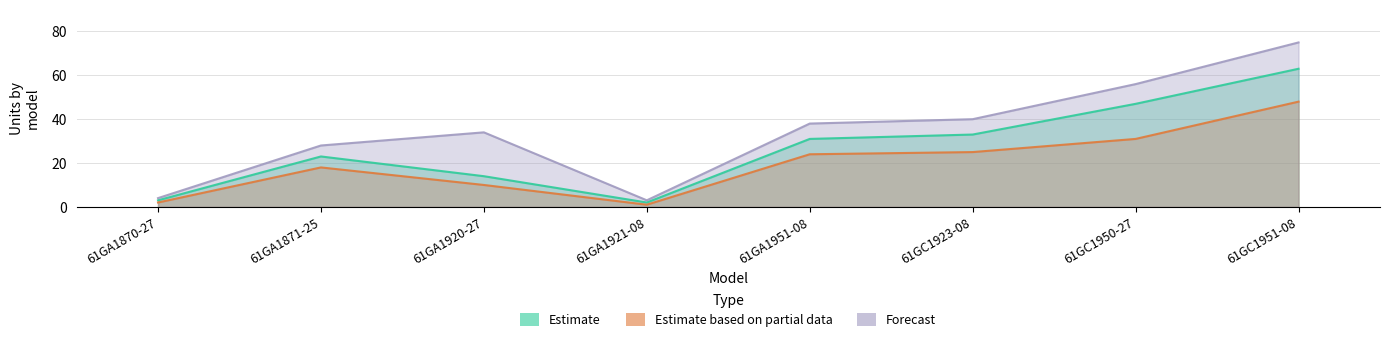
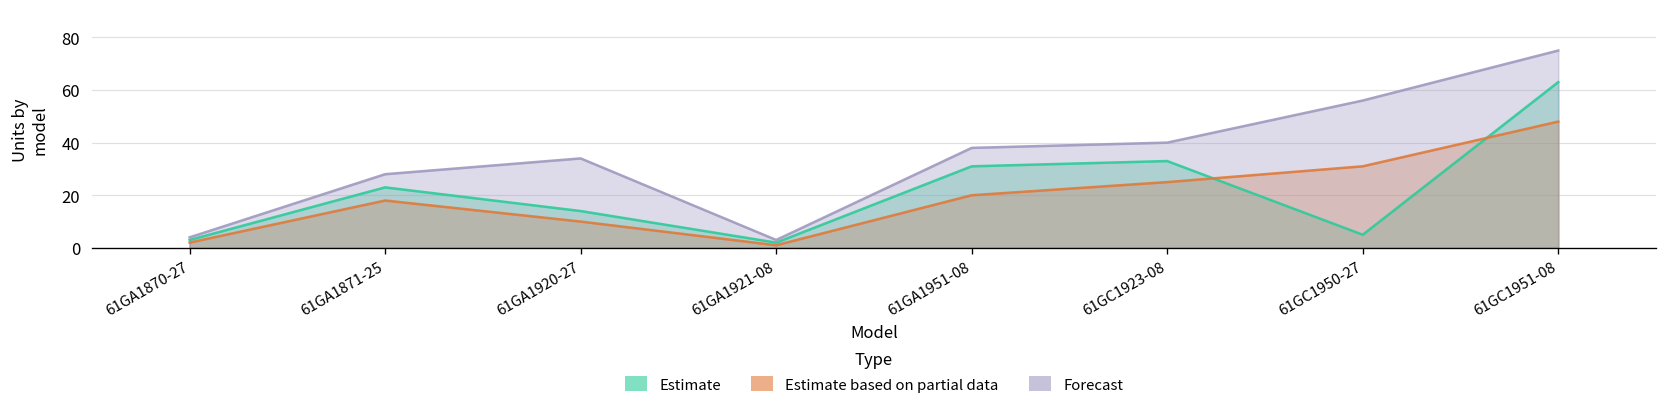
Estimate based on partial data, 61GA1951-08: 24 -> 20
Estimate, 61GC1950-27: 47 -> 5
